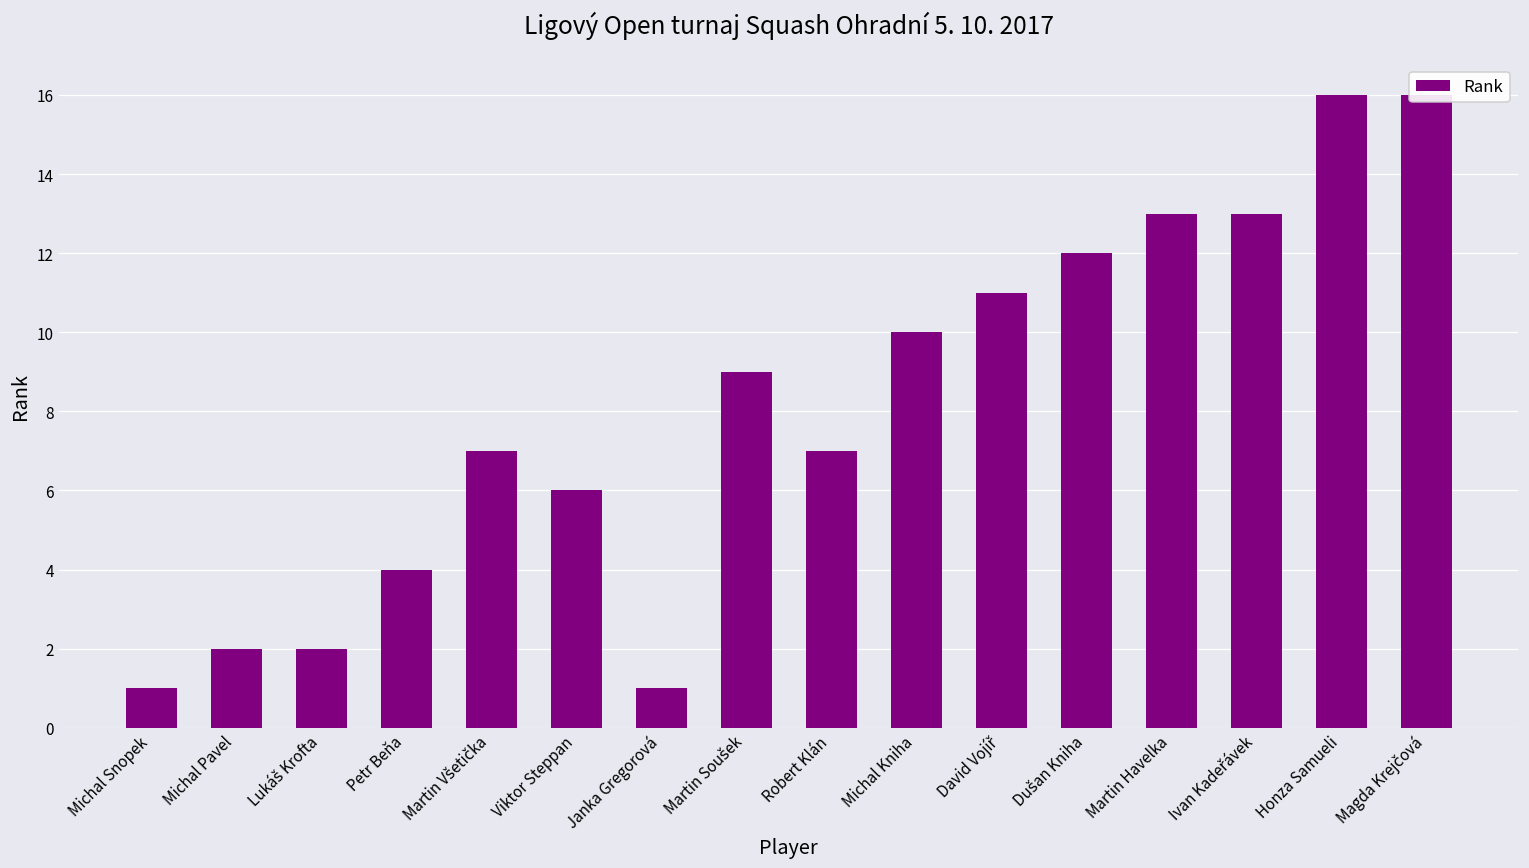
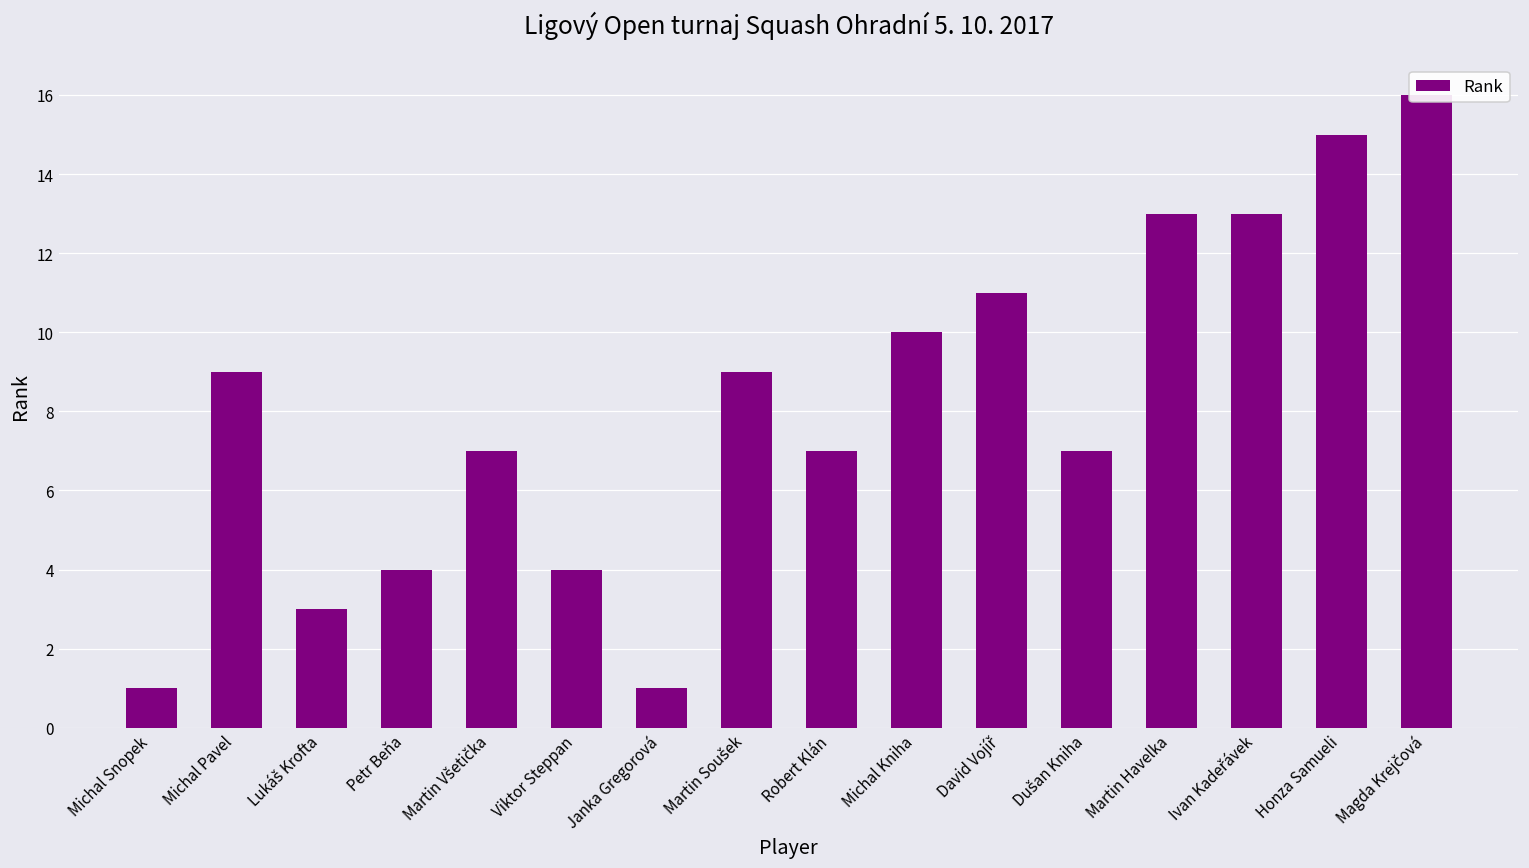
Michal Pavel: 2 -> 9
Lukáš Krofta: 2 -> 3
Viktor Steppan: 6 -> 4
Dušan Kniha: 12 -> 7
Honza Samueli: 16 -> 15
